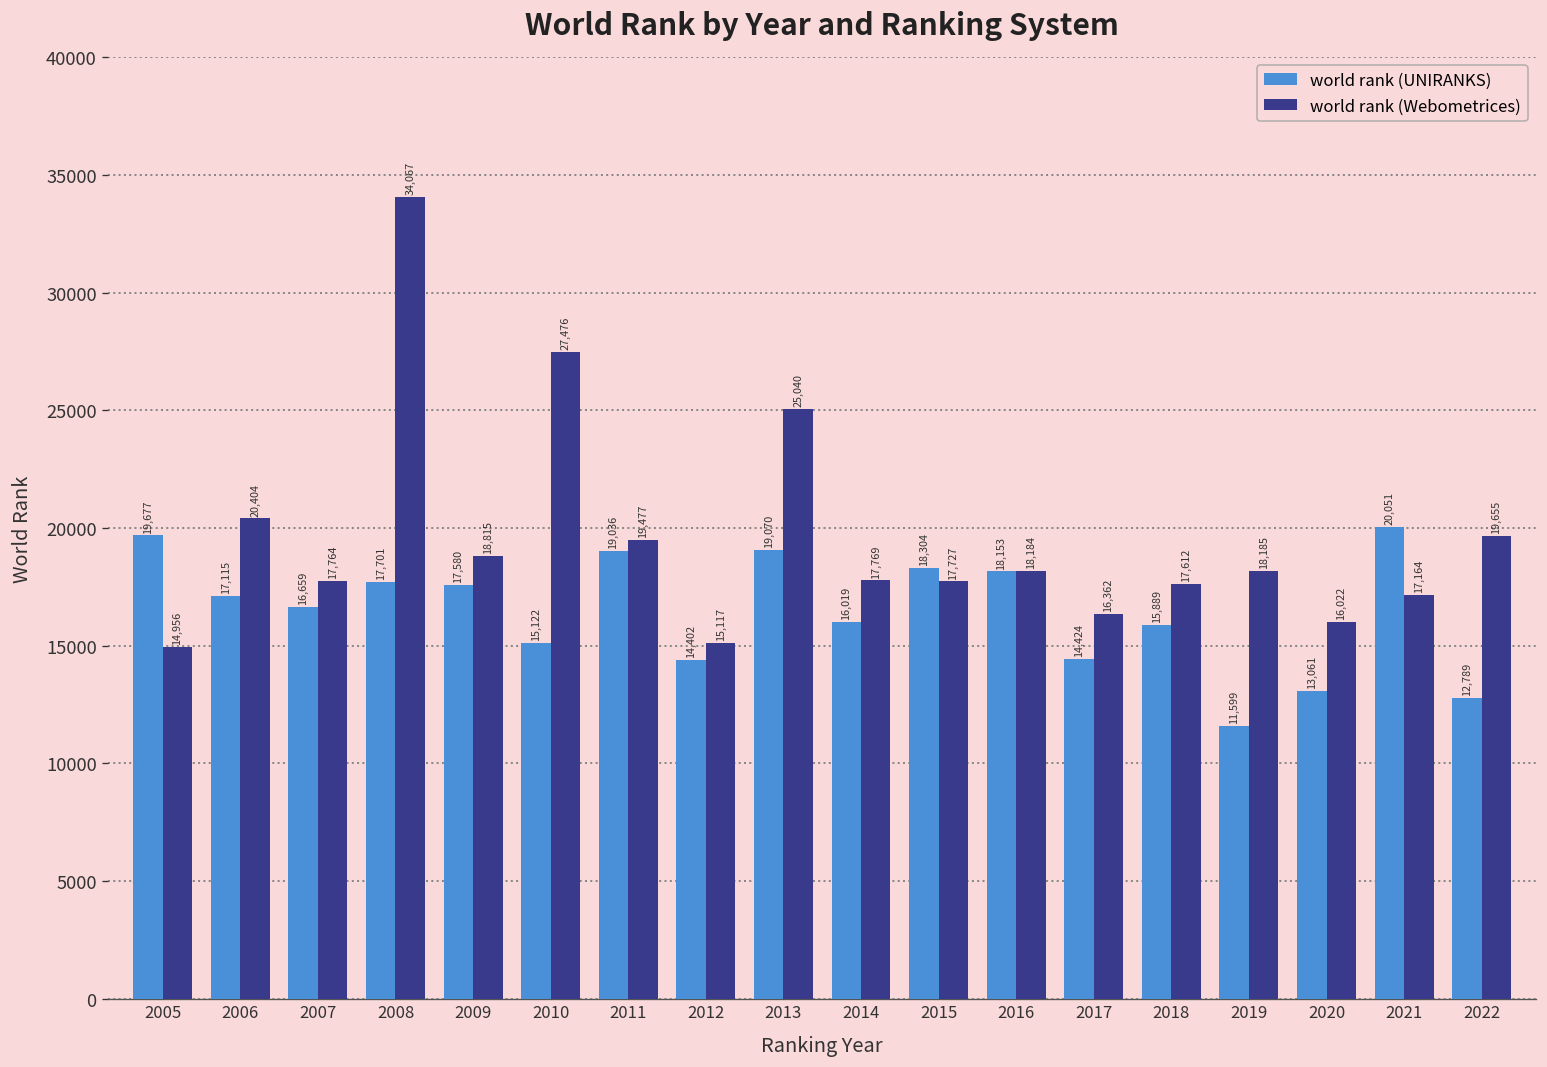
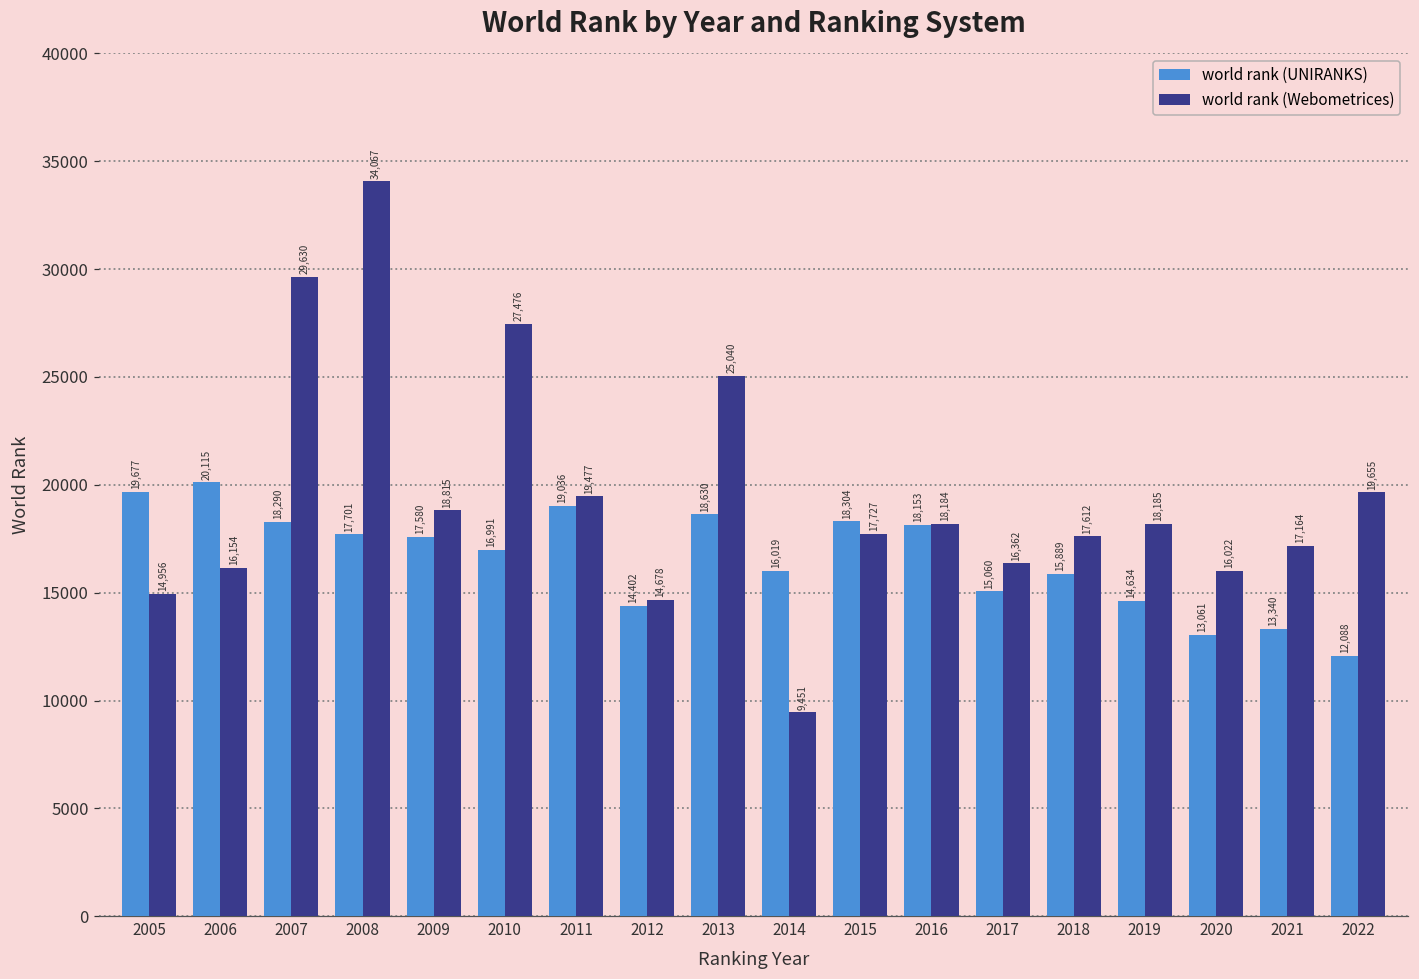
world rank (UNIRANKS), 2006: 17,115 -> 20,115
world rank (Webometrices), 2006: 20,404 -> 16,154
world rank (UNIRANKS), 2007: 16,659 -> 18,290
world rank (Webometrices), 2007: 17,764 -> 29,630
world rank (UNIRANKS), 2010: 15,122 -> 16,991
world rank (Webometrices), 2012: 15,117 -> 14,678
world rank (UNIRANKS), 2013: 19,070 -> 18,630
world rank (Webometrices), 2014: 17,769 -> 9,451
world rank (UNIRANKS), 2017: 14,424 -> 15,060
world rank (UNIRANKS), 2019: 11,599 -> 14,634
world rank (UNIRANKS), 2021: 20,051 -> 13,340
world rank (UNIRANKS), 2022: 12,789 -> 12,088
